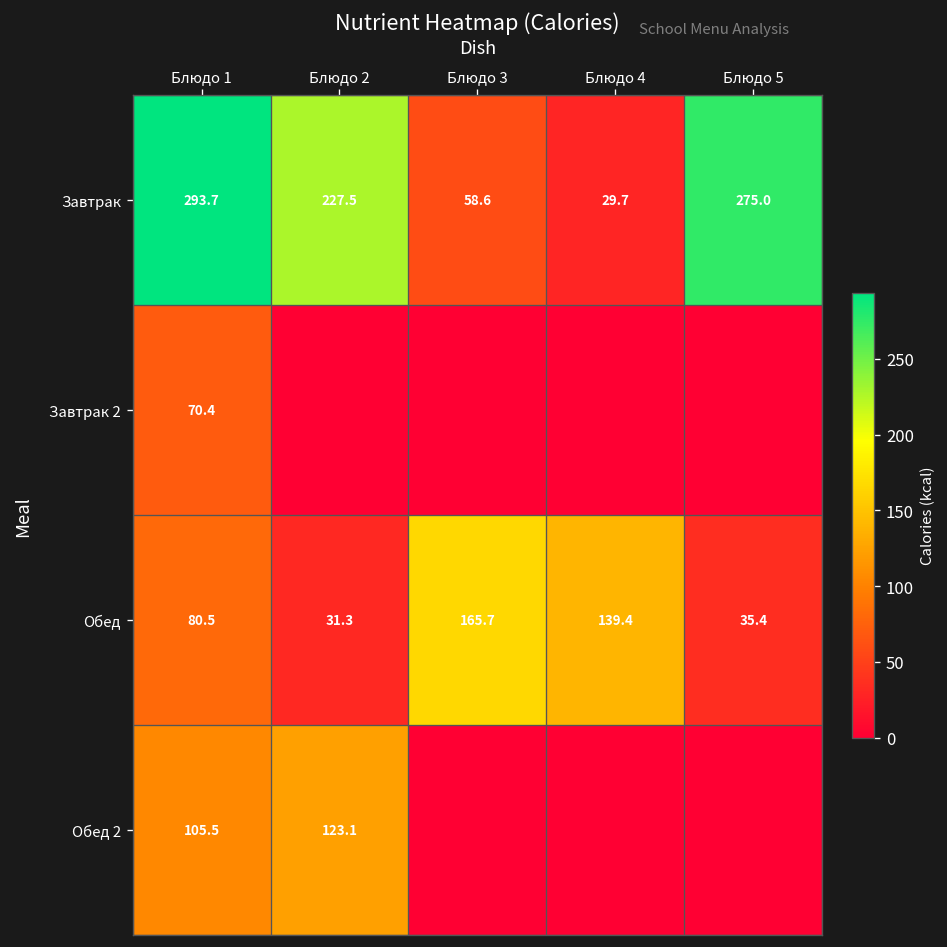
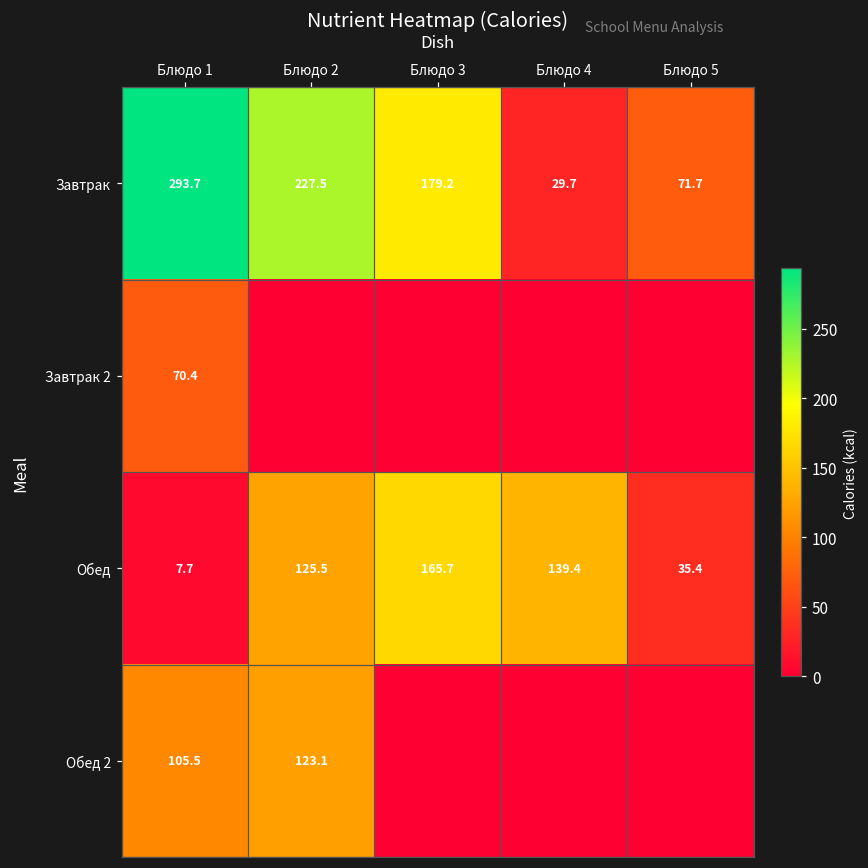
Завтрак, Блюдо 3: 58.6 -> 179.2
Завтрак, Блюдо 5: 275.0 -> 71.7
Обед, Блюдо 1: 80.5 -> 7.7
Обед, Блюдо 2: 31.3 -> 125.5
